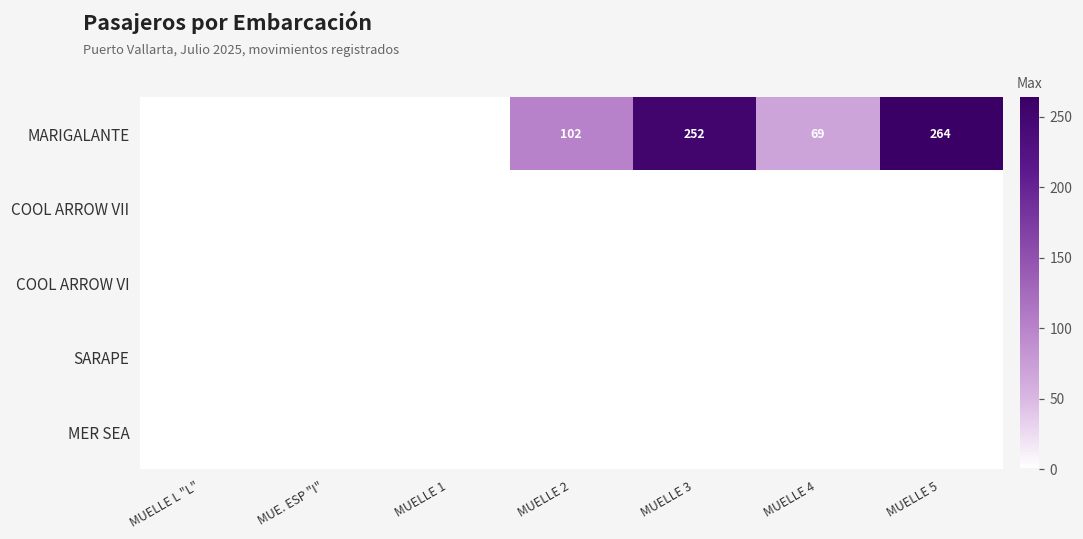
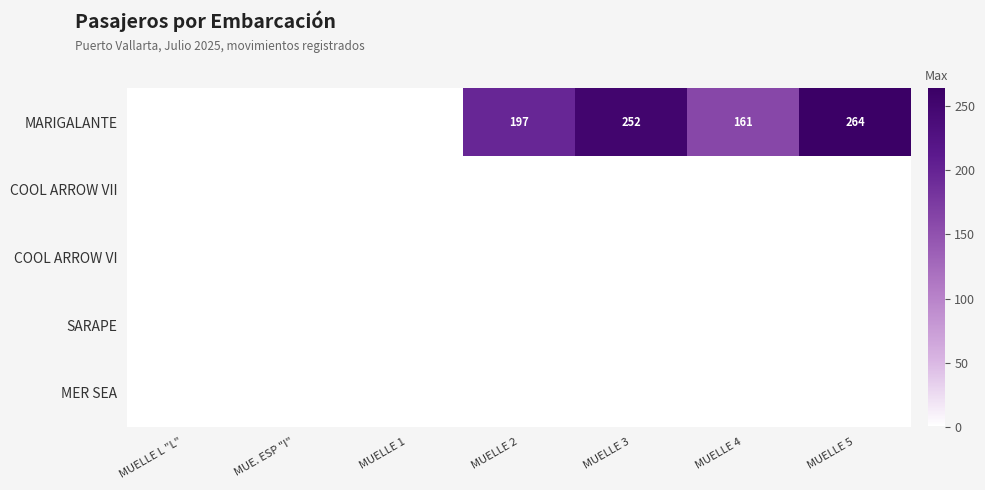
MARIGALANTE, MUELLE 2: 102 -> 197
MARIGALANTE, MUELLE 4: 69 -> 161
